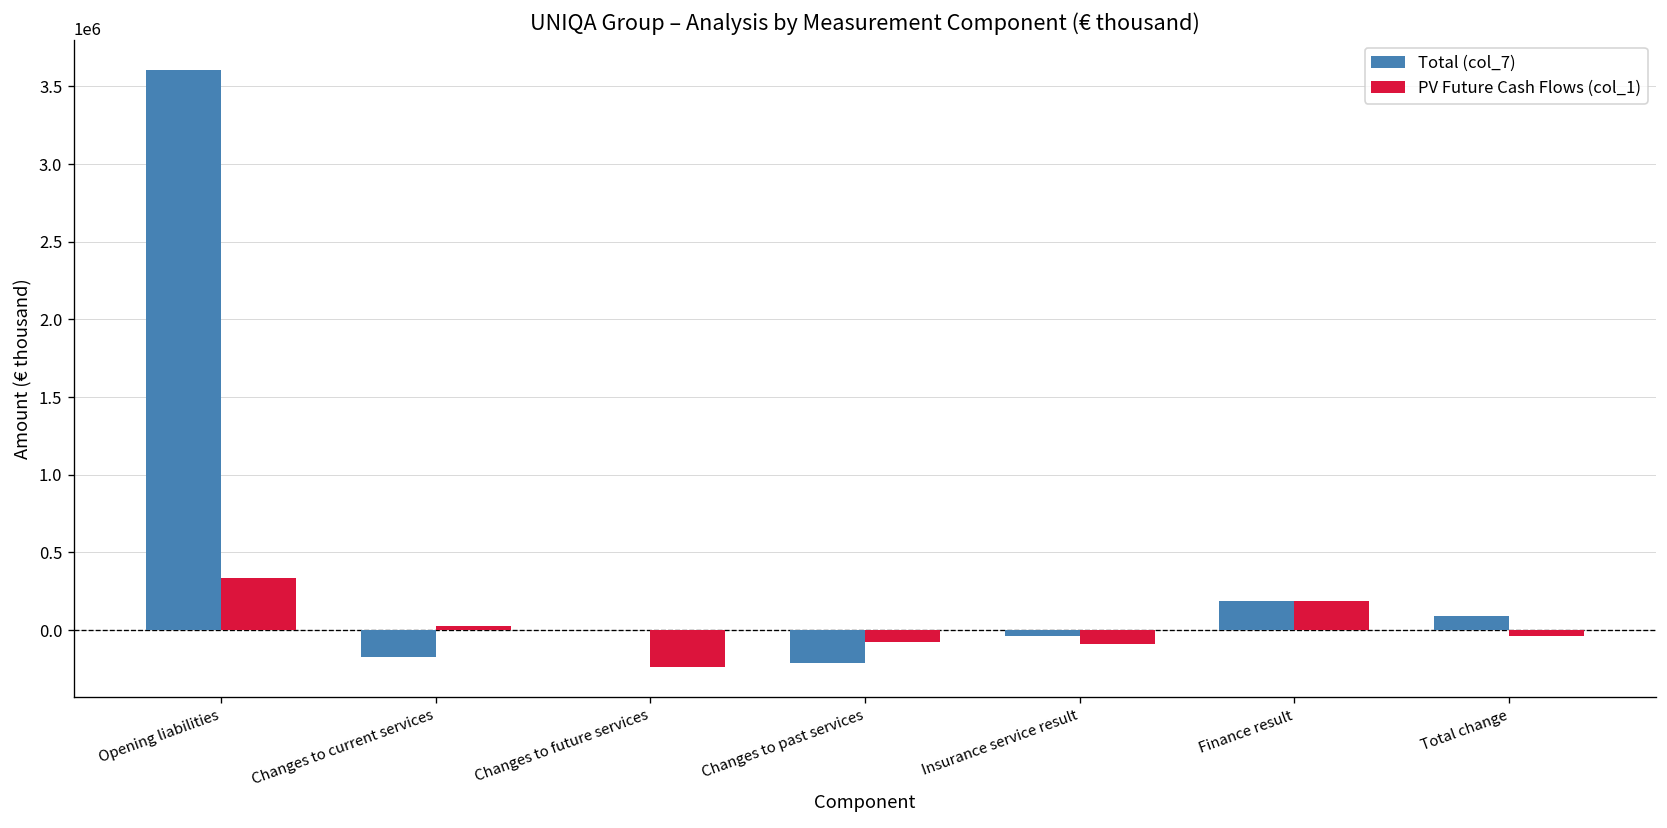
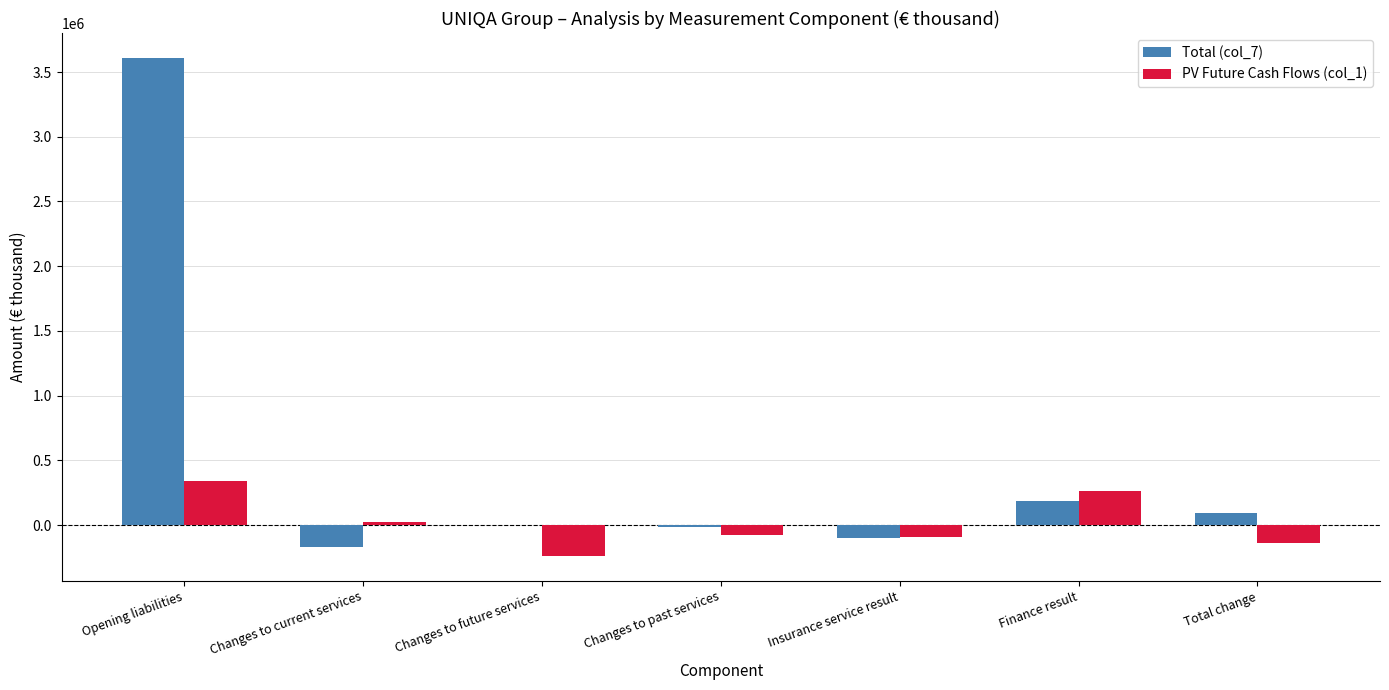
Total (col_7), Changes to past services: -210000 -> -20000
Total (col_7), Insurance service result: -40000 -> -100000
PV Future Cash Flows (col_1), Finance result: 190000 -> 260000
PV Future Cash Flows (col_1), Total change: -40000 -> -140000
